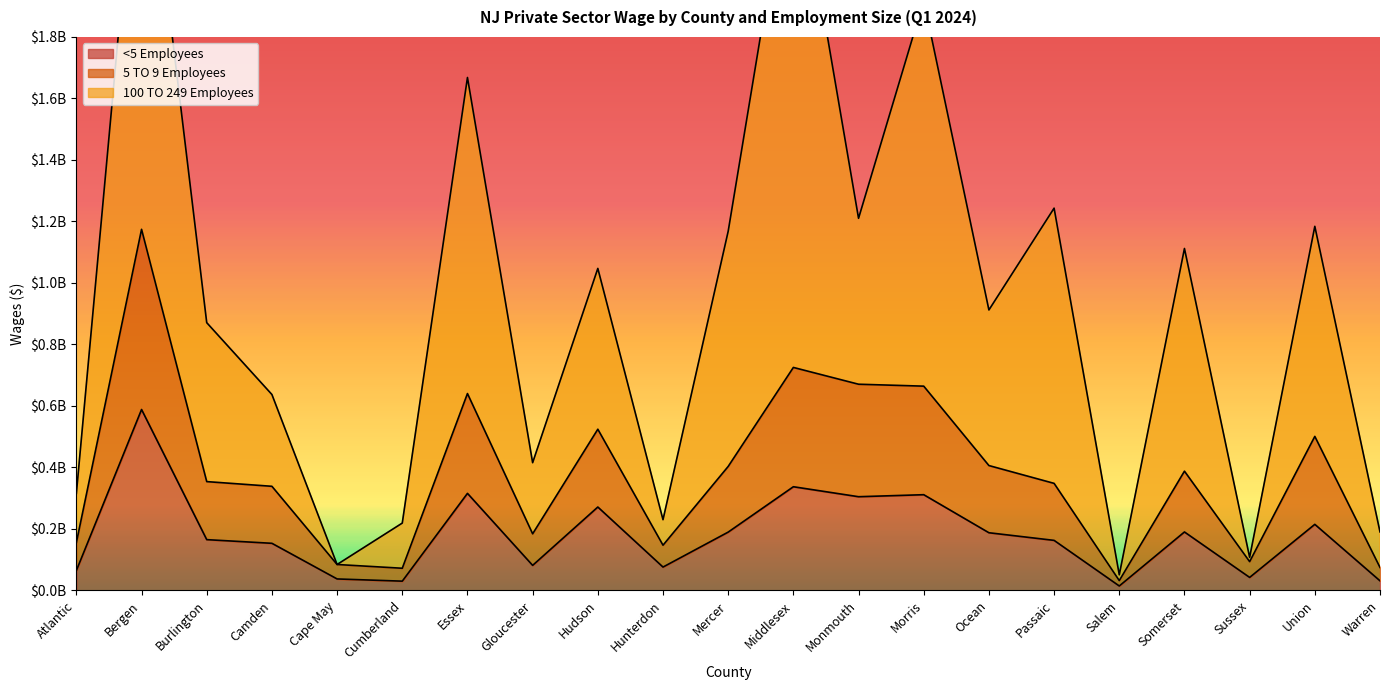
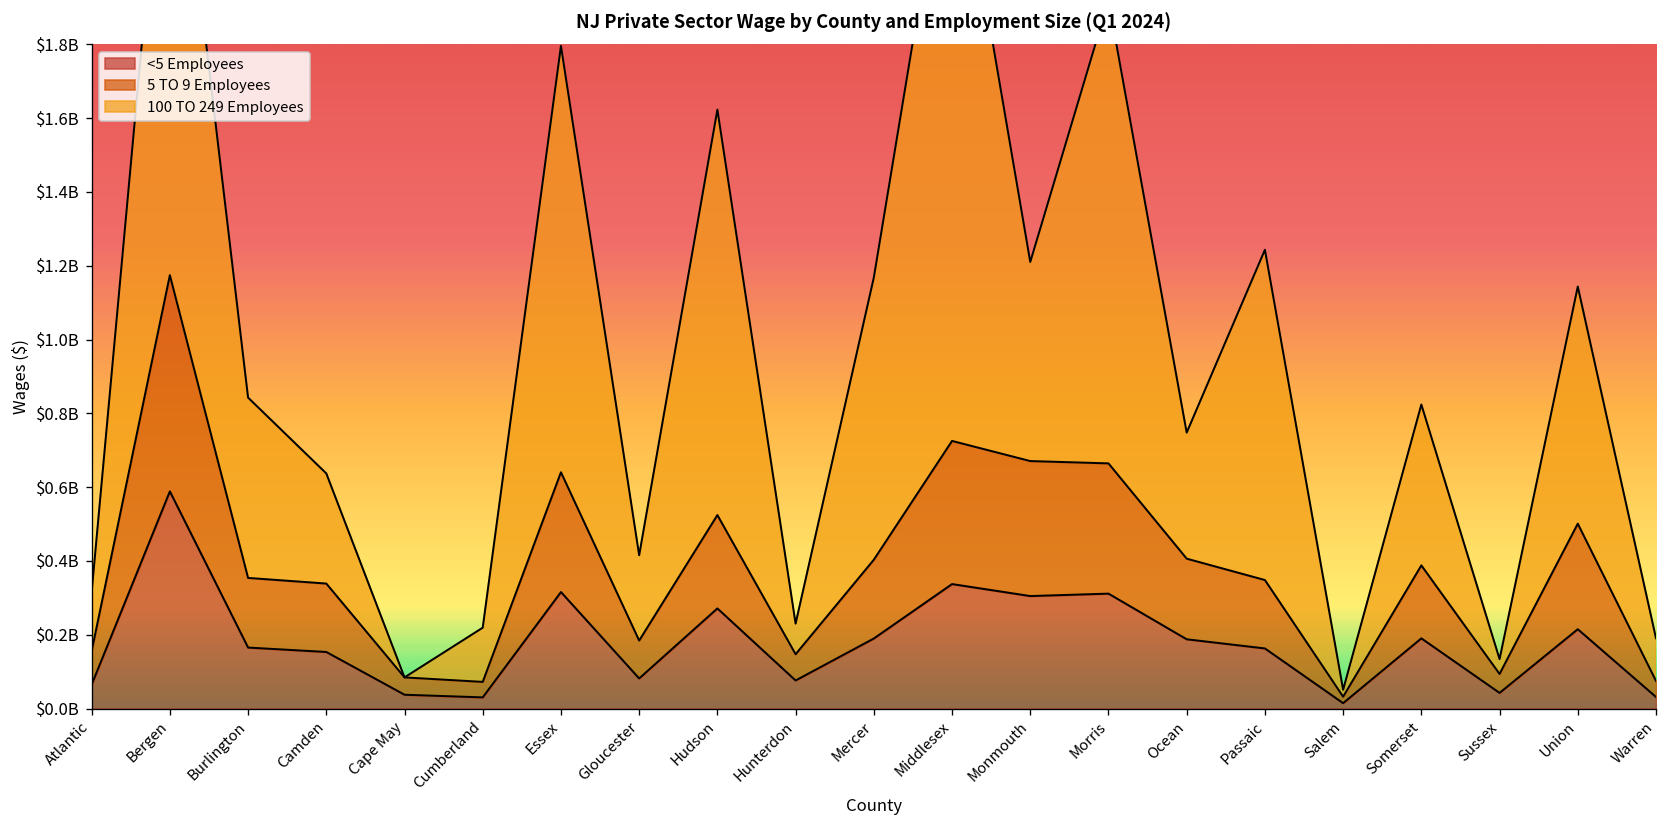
100 TO 249 Employees, Burlington: $520000000 -> $490000000
100 TO 249 Employees, Essex: $1030000000 -> $1160000000
100 TO 249 Employees, Hudson: $520000000 -> $1100000000
100 TO 249 Employees, Ocean: $510000000 -> $340000000
100 TO 249 Employees, Somerset: $720000000 -> $440000000
100 TO 249 Employees, Sussex: $10000000 -> $40000000
100 TO 249 Employees, Union: $680000000 -> $640000000
